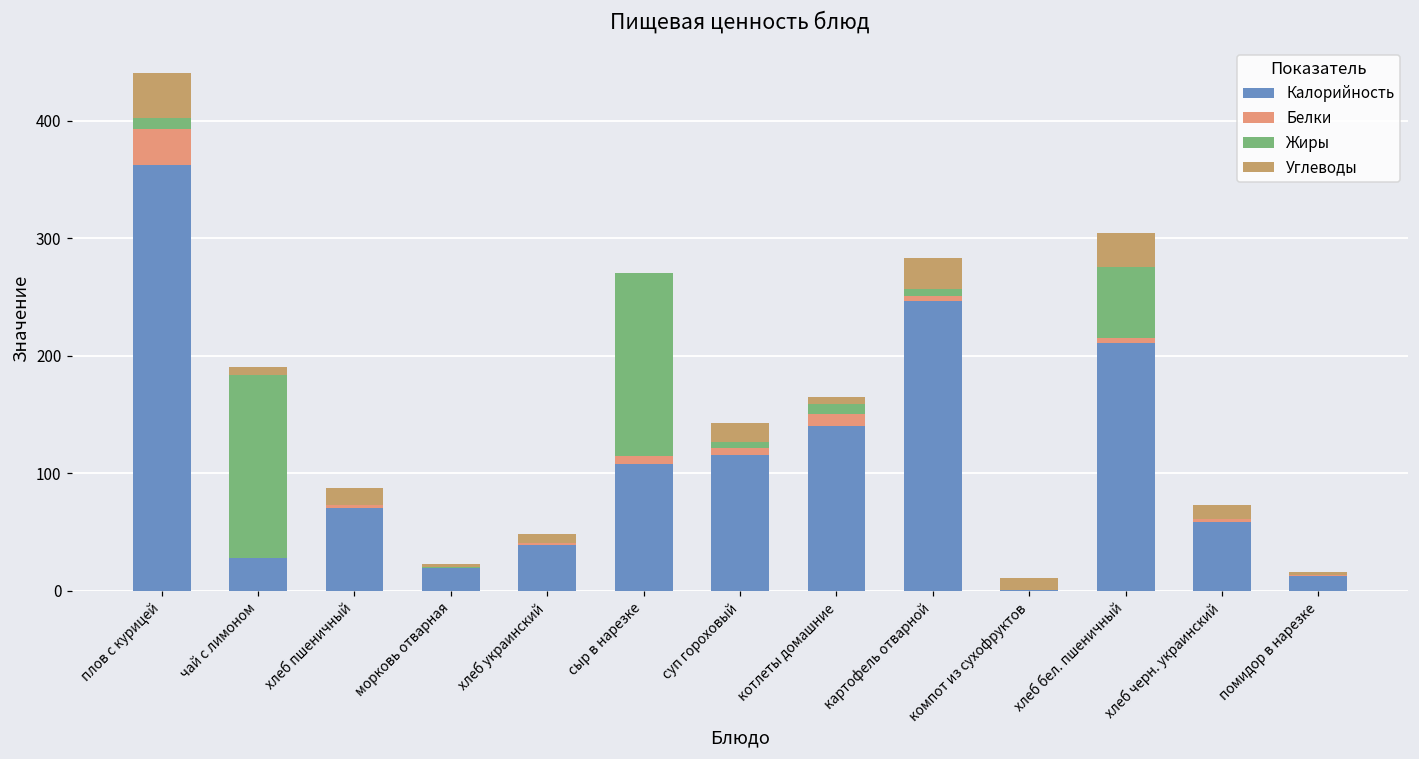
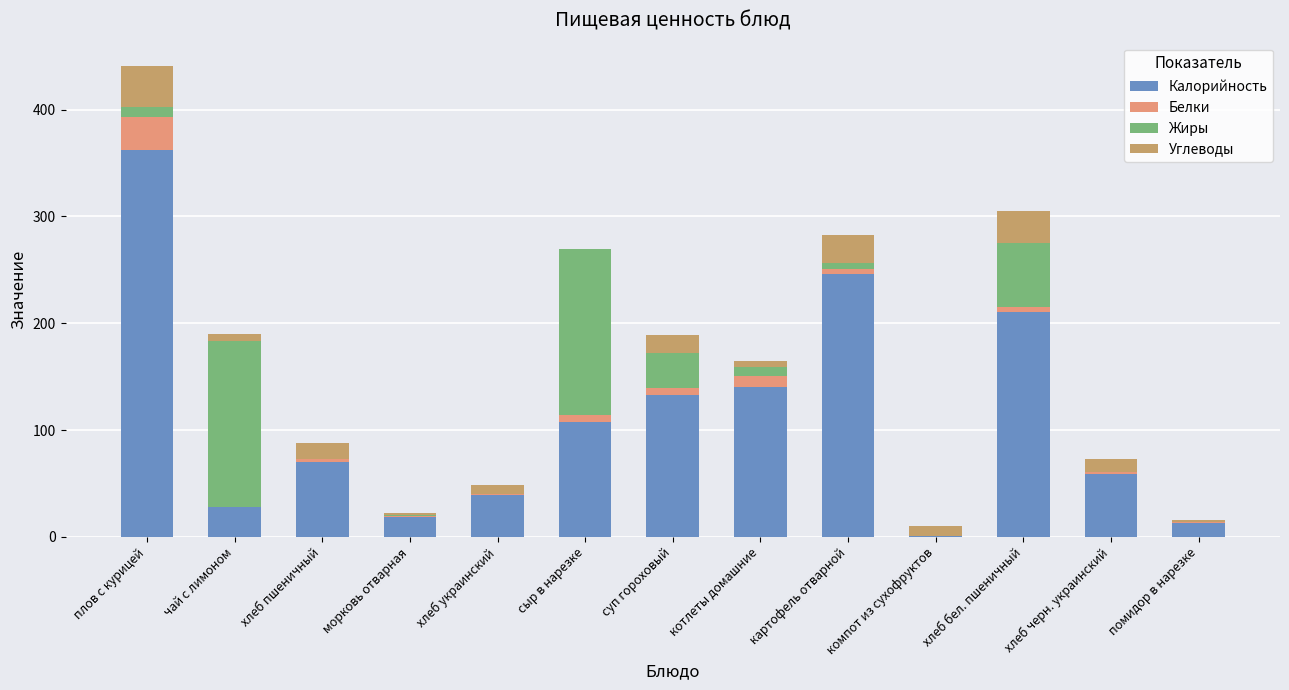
Калорийность, суп гороховый: 115 -> 133
Жиры, суп гороховый: 5 -> 33
